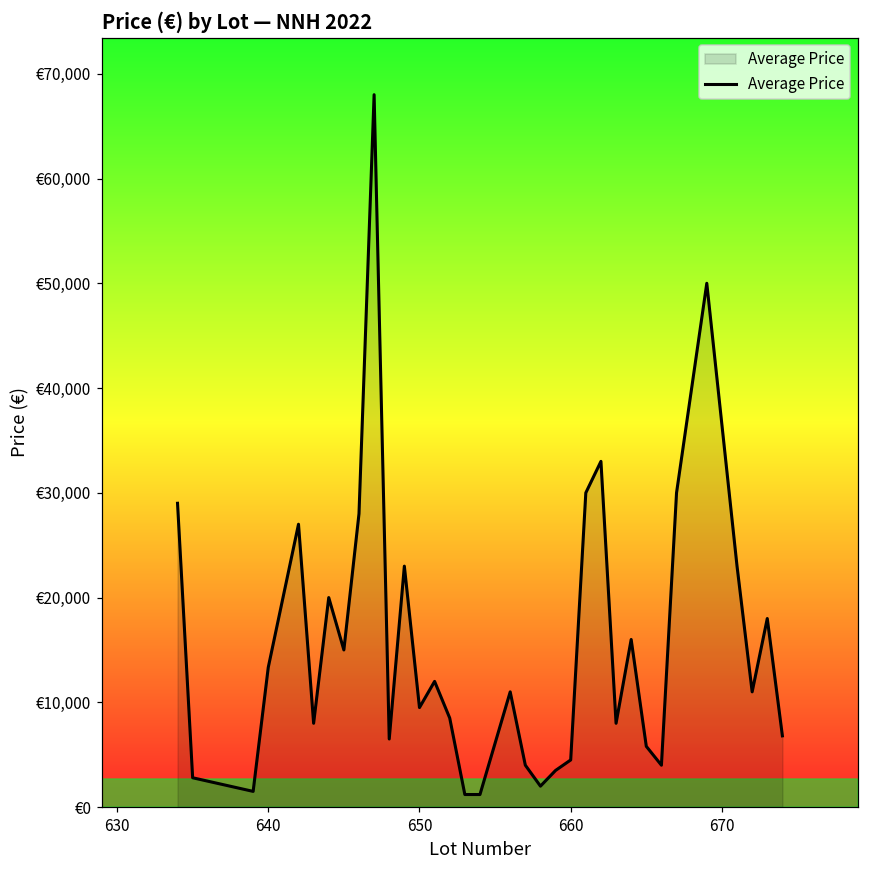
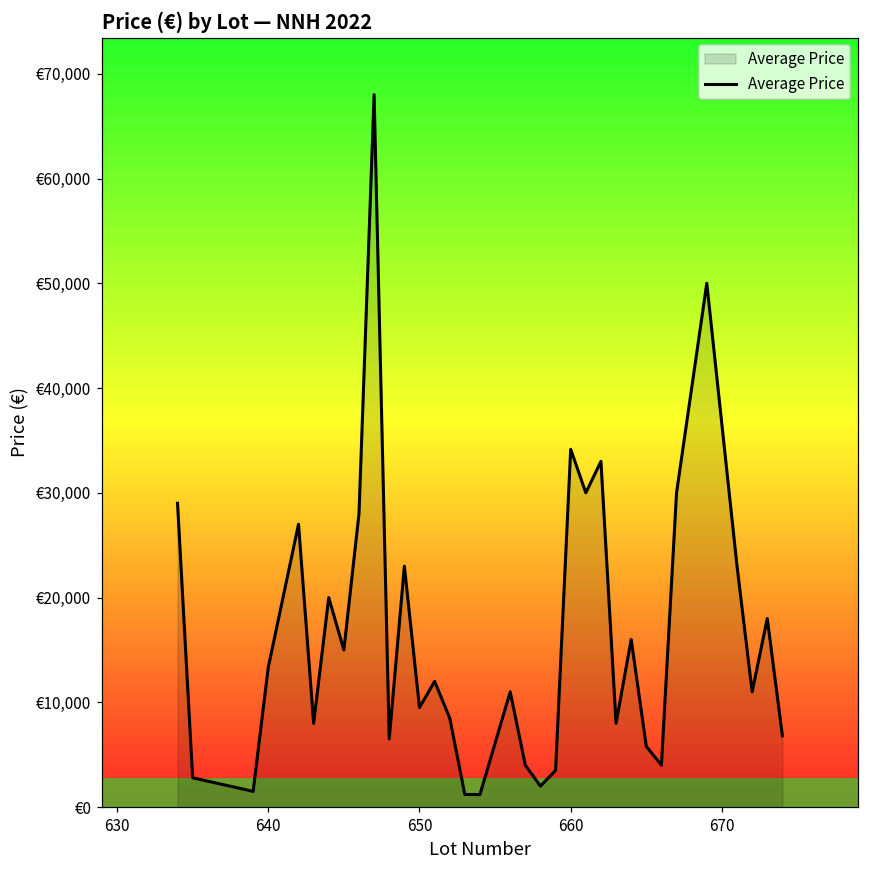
660: €5,000 -> €34,000
